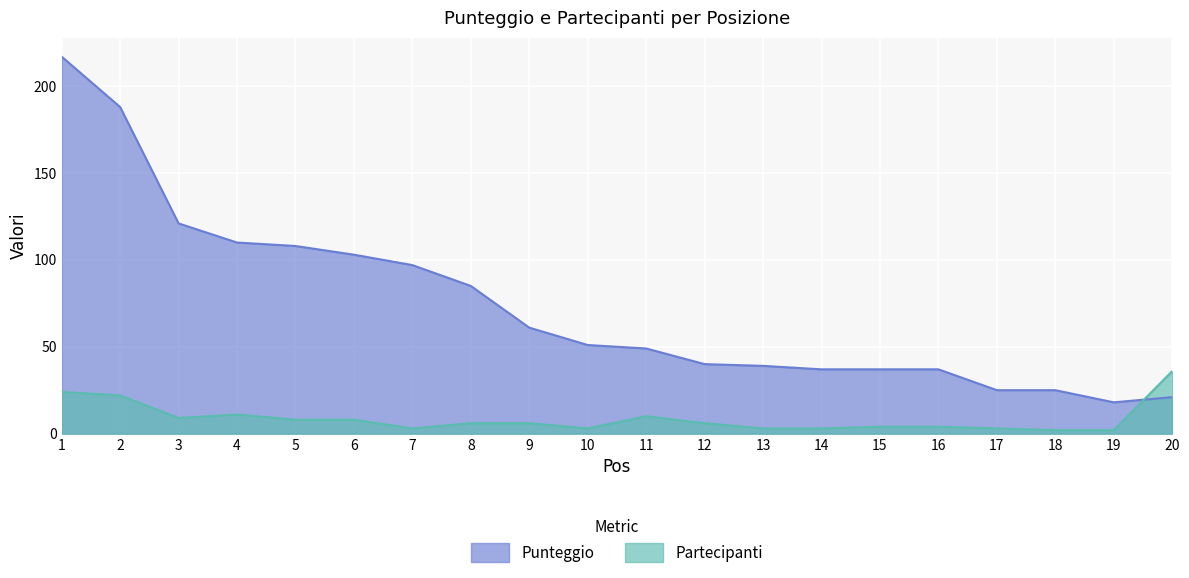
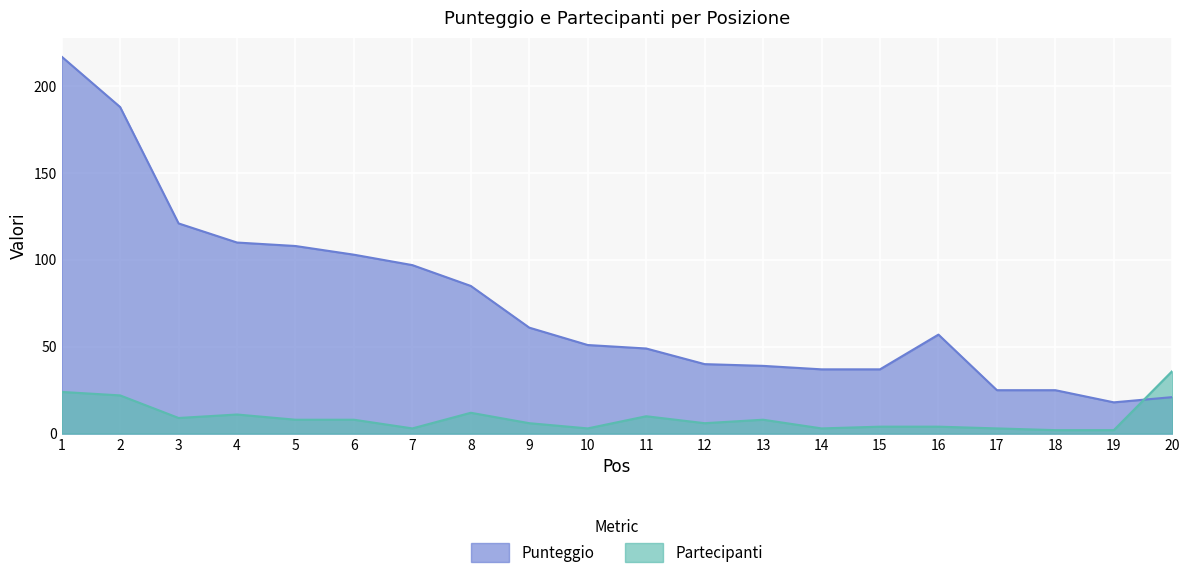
Partecipanti, 8: 6 -> 12
Partecipanti, 13: 3 -> 8
Punteggio, 16: 37 -> 57
